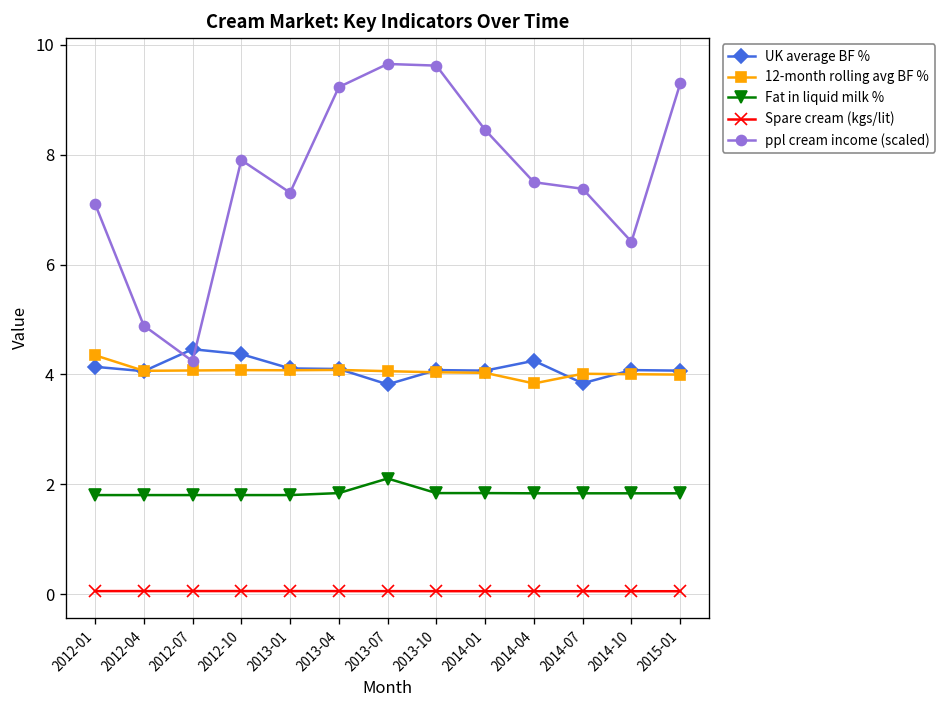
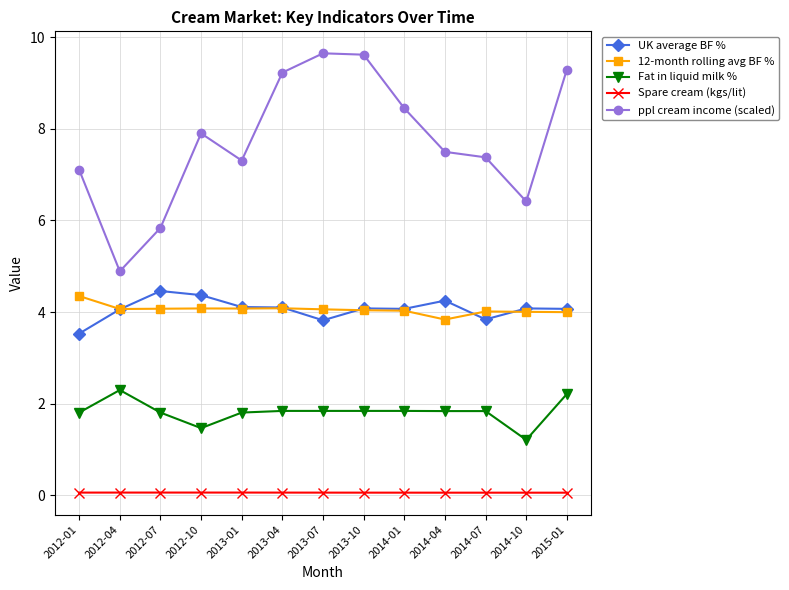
UK average BF %, 2012-01: 4.1 -> 3.5
Fat in liquid milk %, 2012-04: 1.8 -> 2.3
ppl cream income (scaled), 2012-07: 4.2 -> 5.8
Fat in liquid milk %, 2012-10: 1.8 -> 1.5
Fat in liquid milk %, 2013-07: 2.1 -> 1.8
Fat in liquid milk %, 2014-10: 1.8 -> 1.2
Fat in liquid milk %, 2015-01: 1.8 -> 2.2
